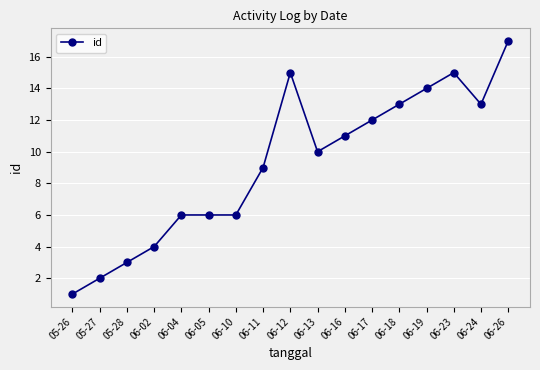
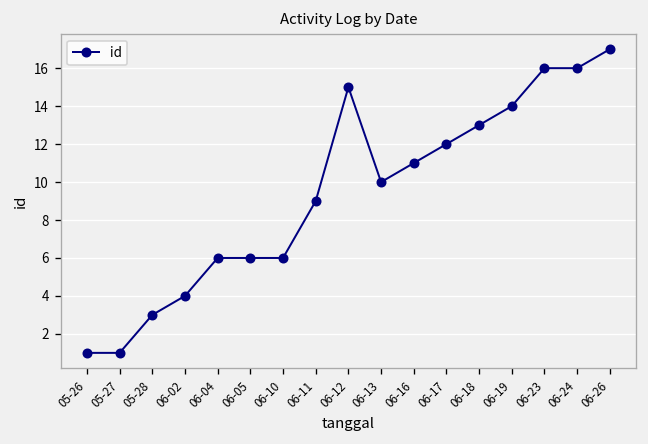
05-27: 2 -> 1
06-23: 15 -> 16
06-24: 13 -> 16
